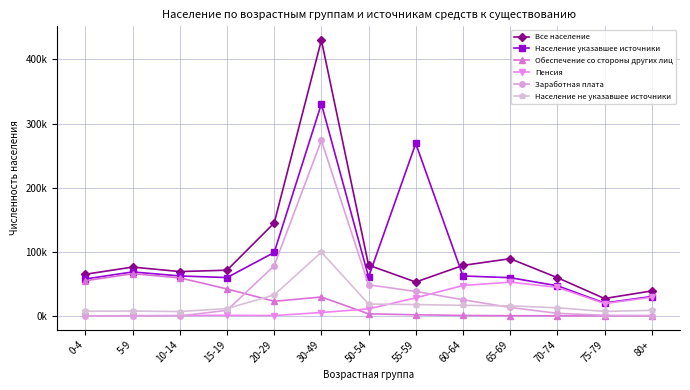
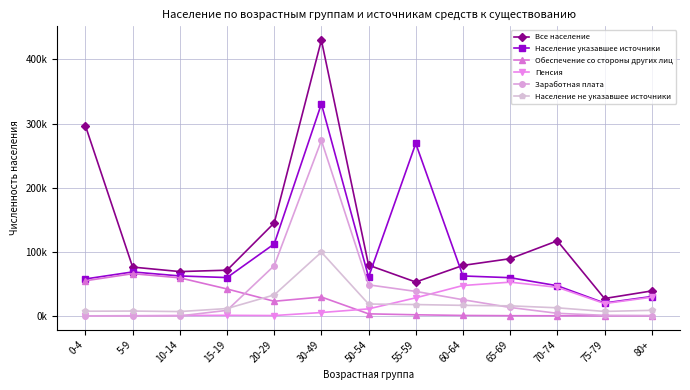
Все население, 0-4: 60000 -> 300000
Население указавшее источники, 20-29: 100000 -> 110000
Все население, 70-74: 60000 -> 120000
